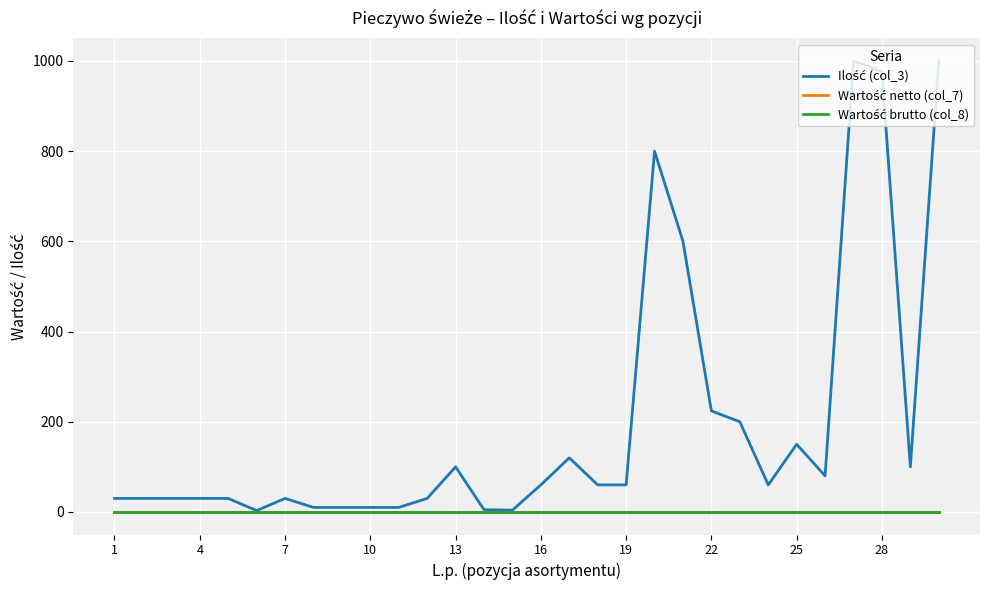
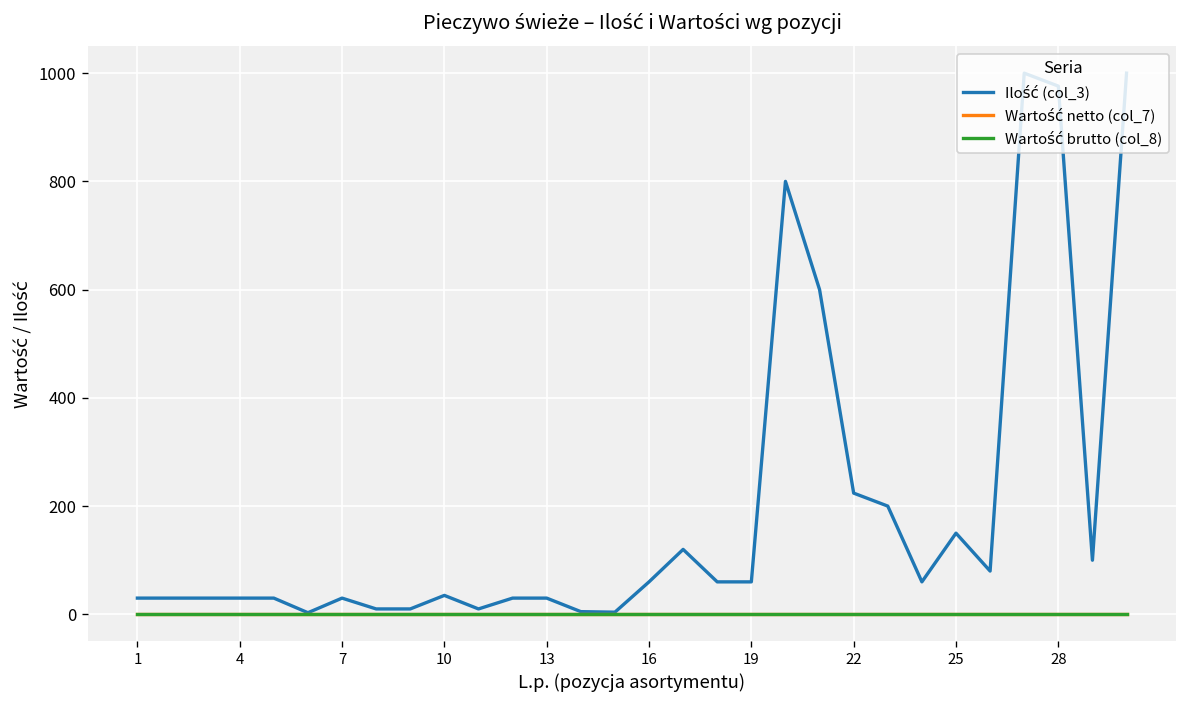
Ilość (col_3), 10: 10 -> 40
Ilość (col_3), 13: 100 -> 30
